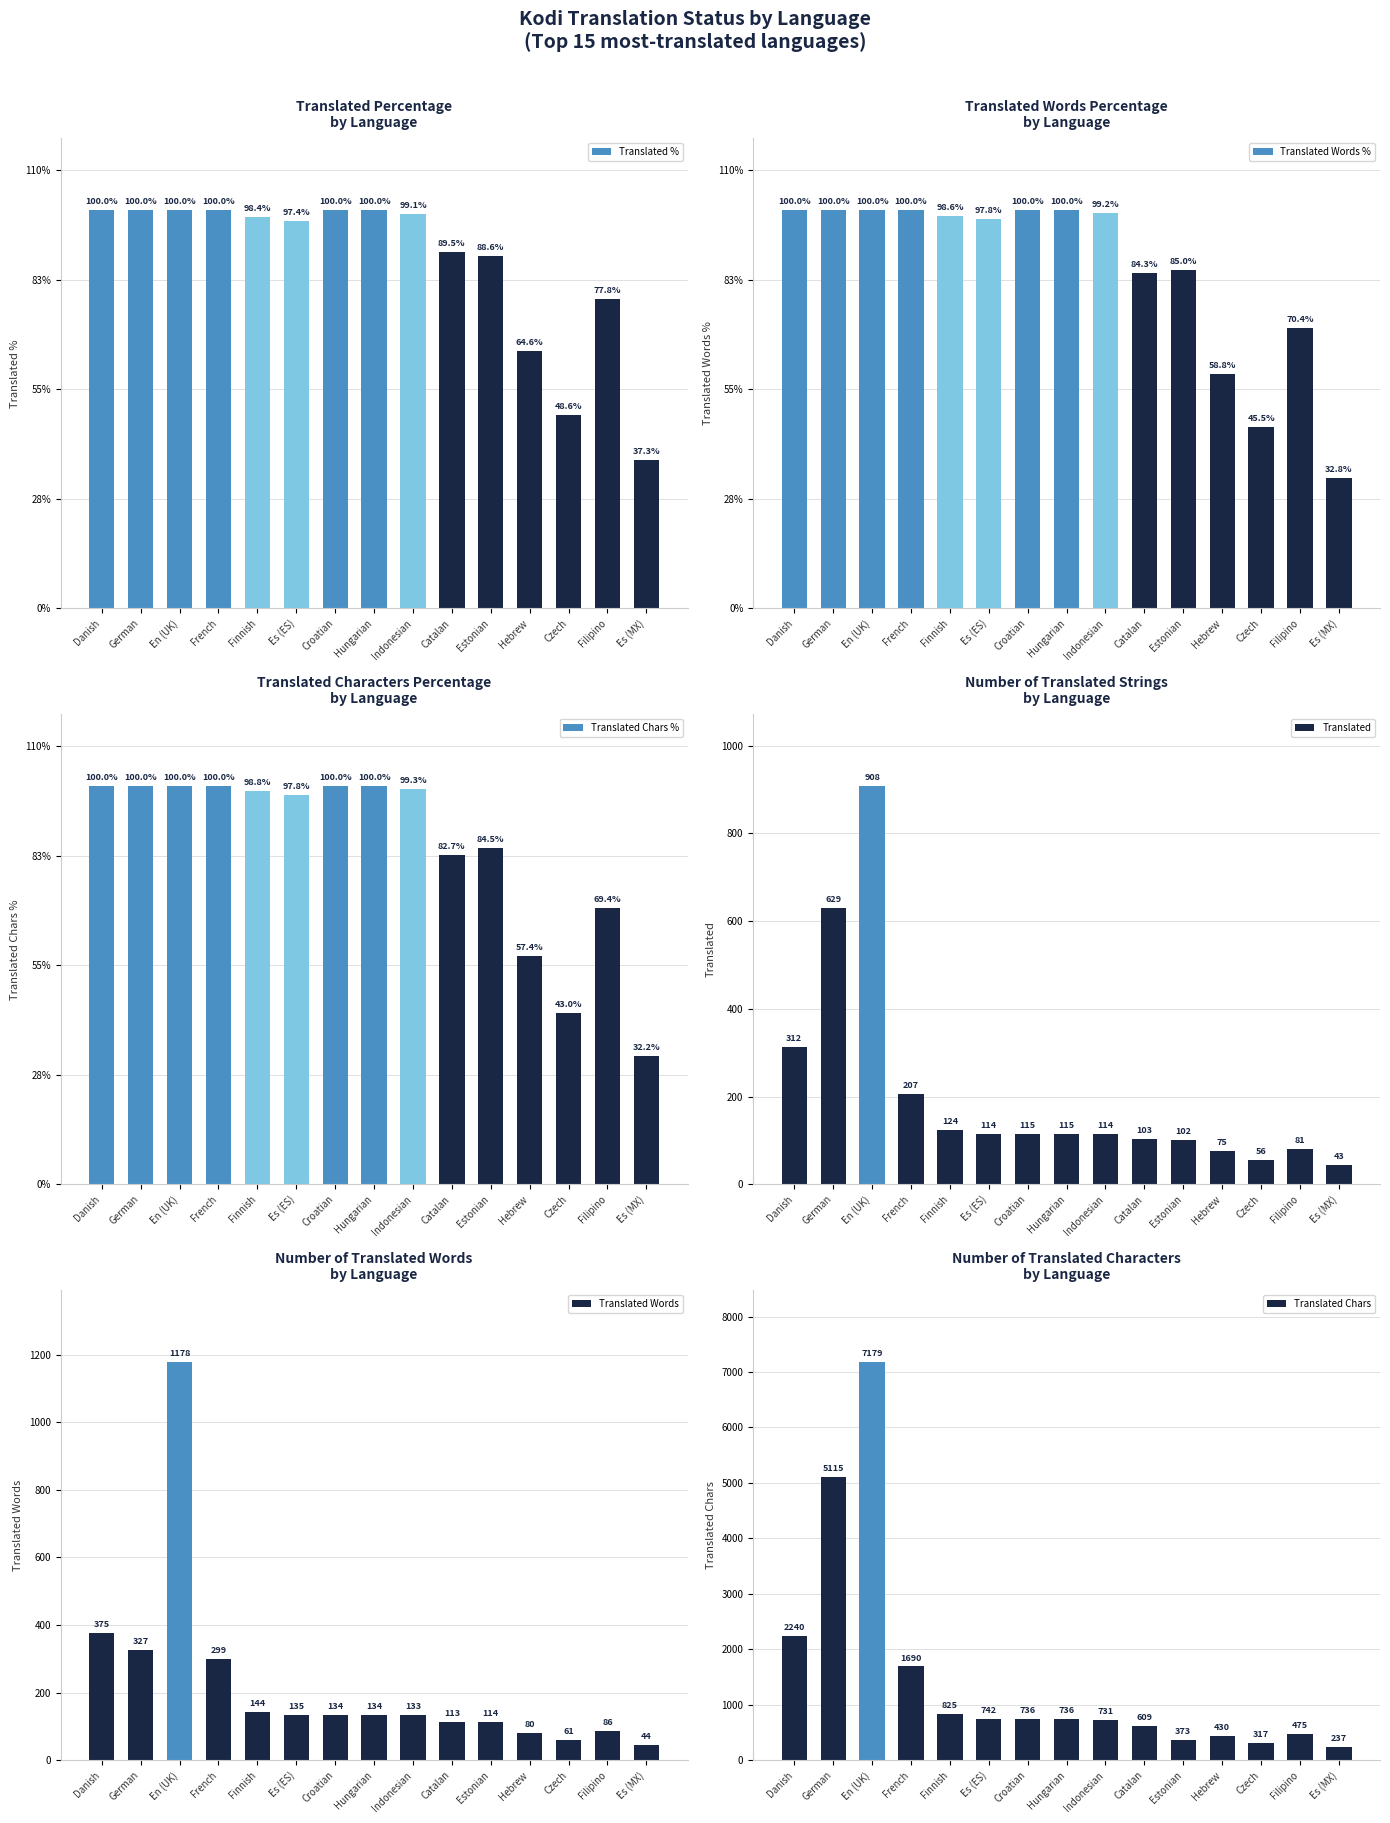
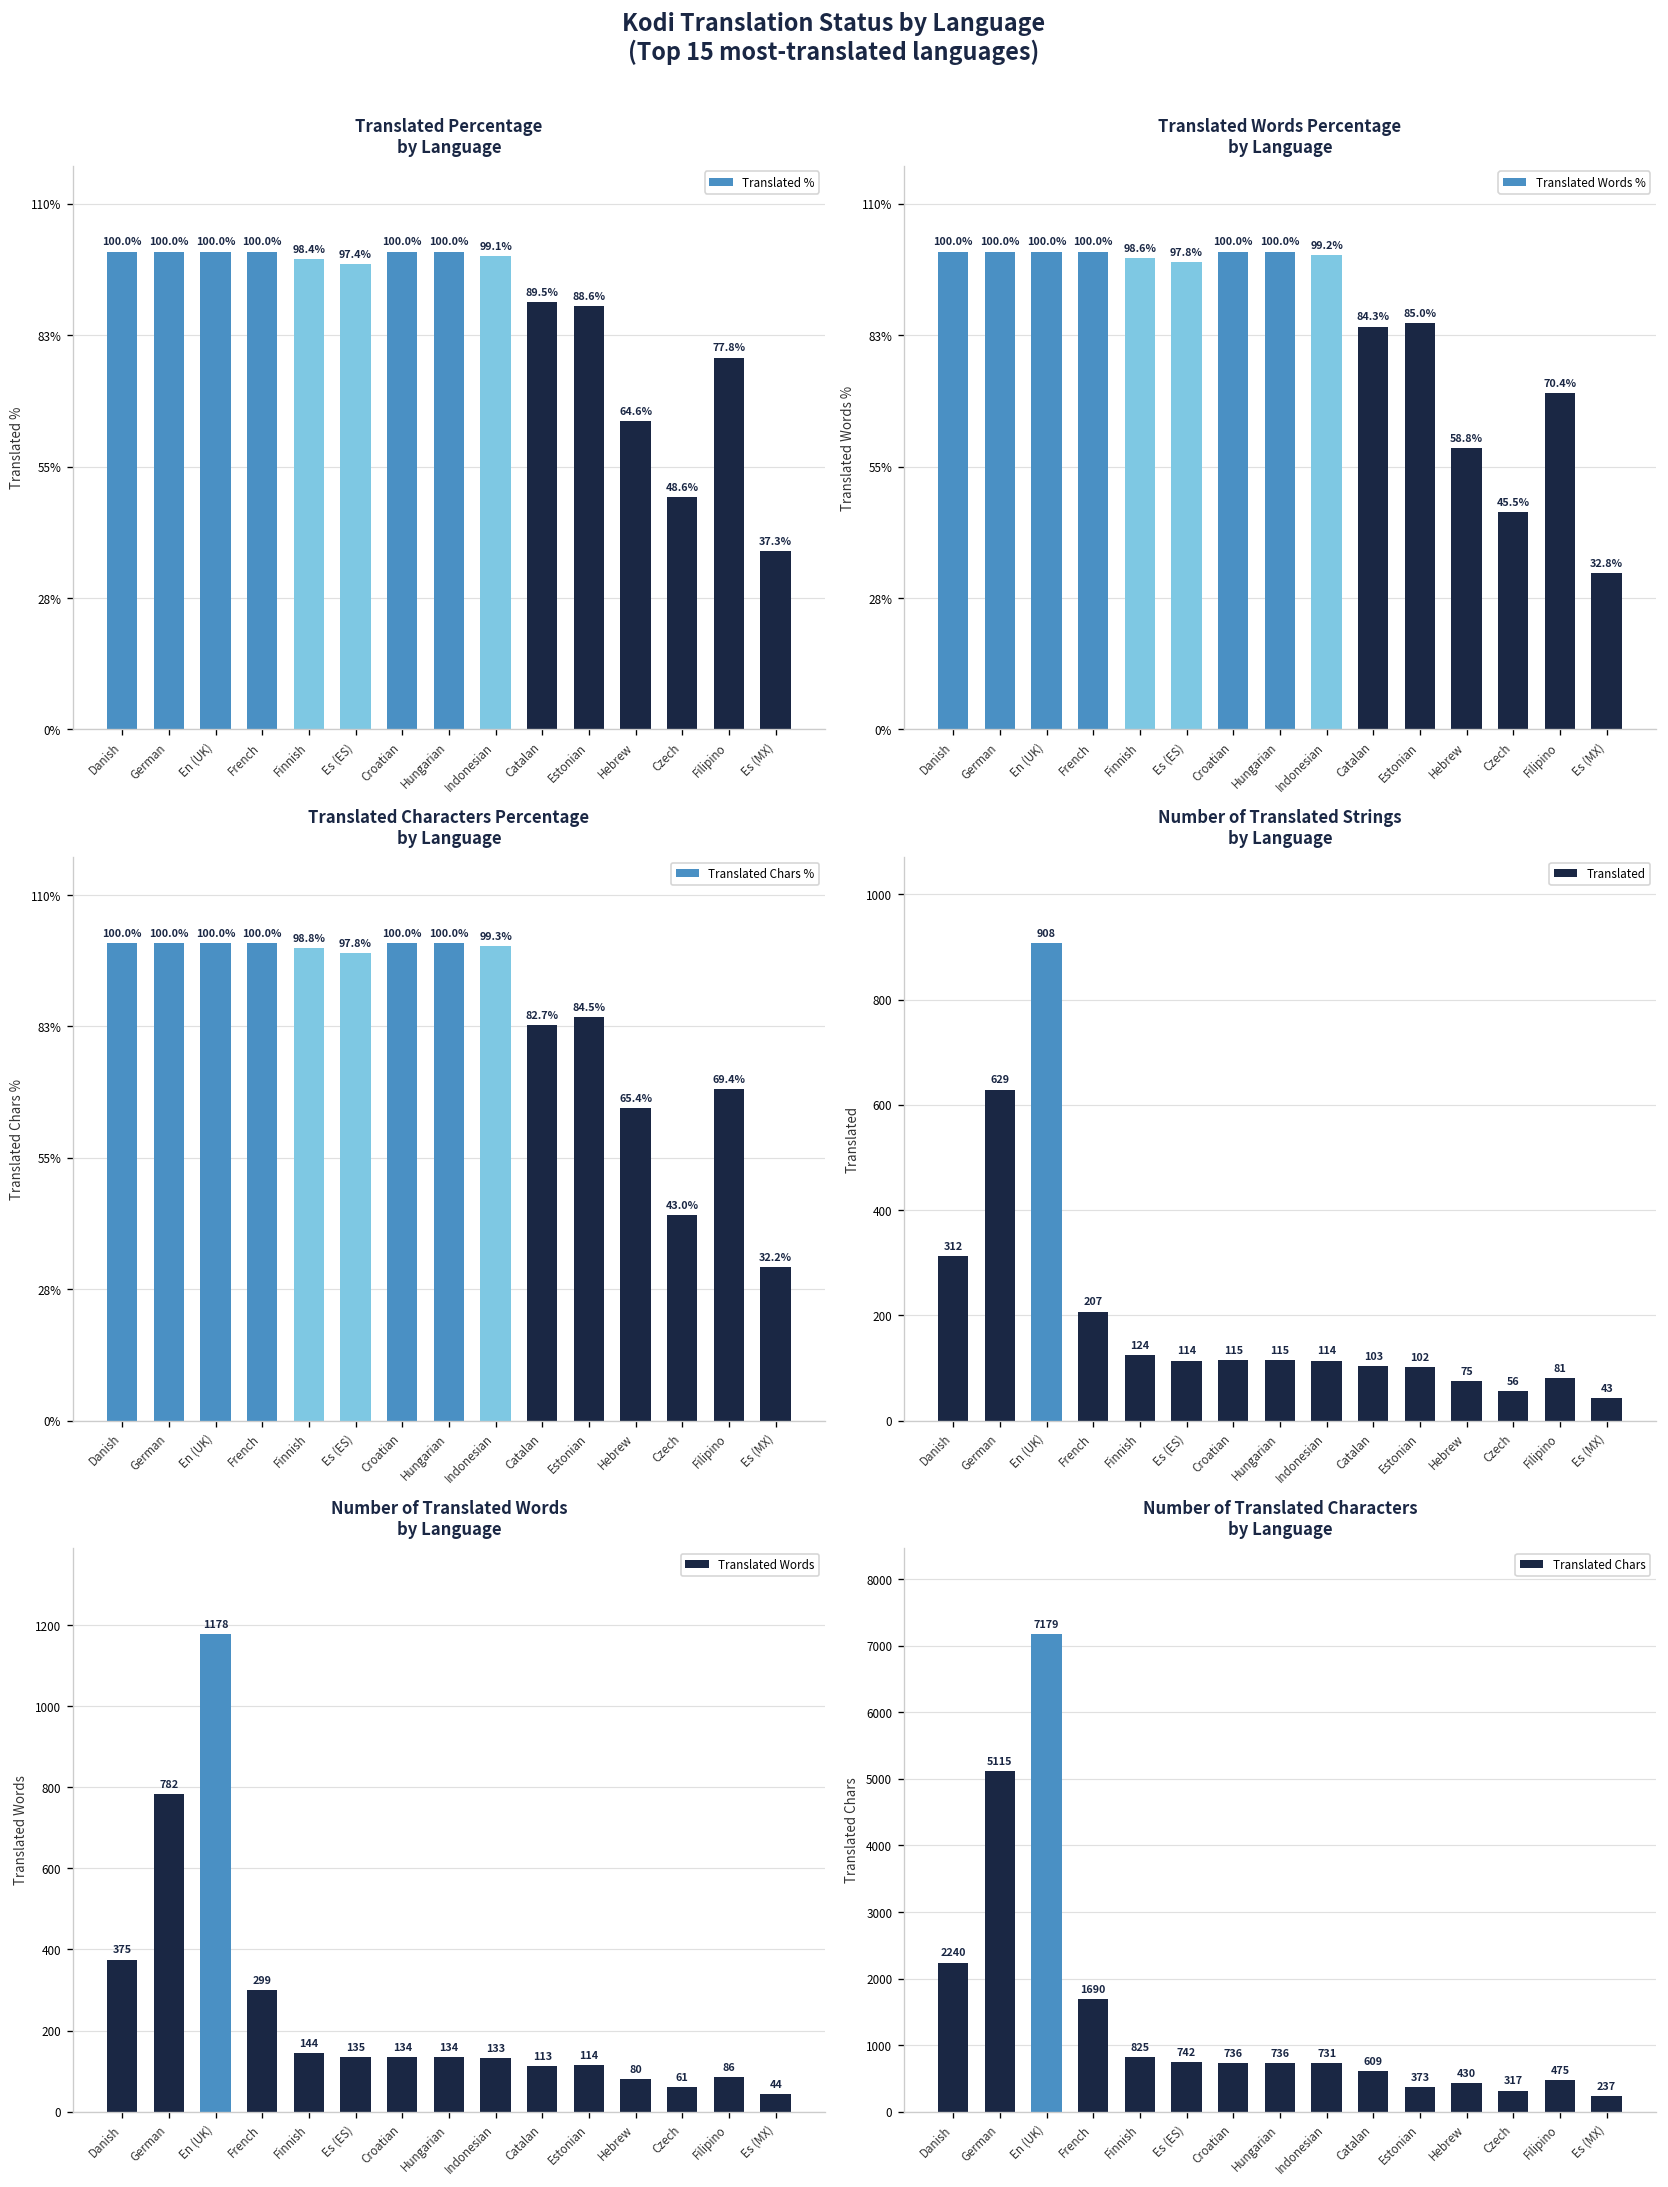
Translated Characters Percentage by Language, Hebrew: 57.4% -> 65.4%
Number of Translated Words by Language, German: 327 -> 782
